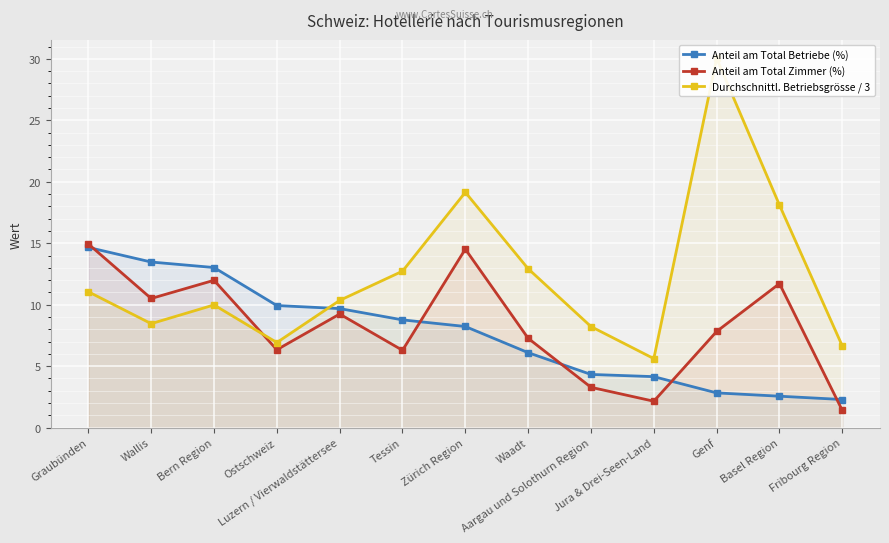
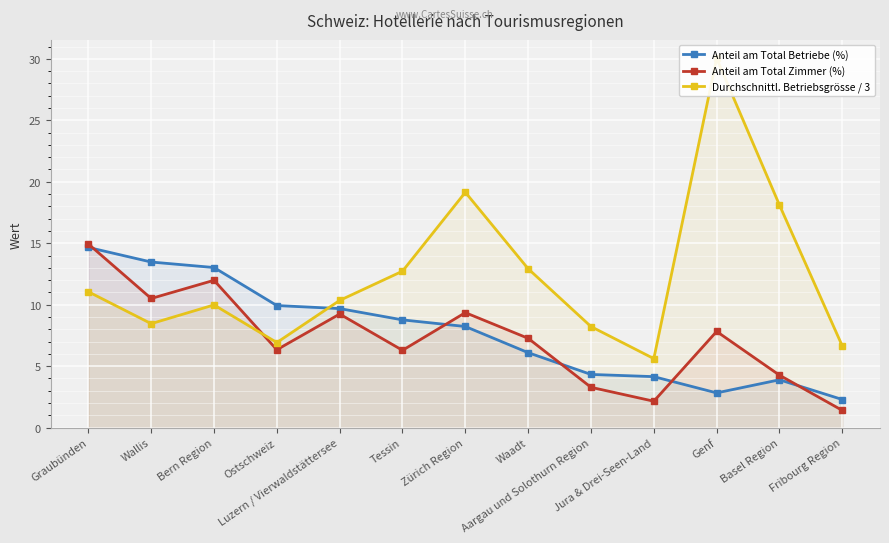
Anteil am Total Zimmer (%), Zürich Region: 14.5 -> 9.4
Anteil am Total Betriebe (%), Basel Region: 2.6 -> 3.9
Anteil am Total Zimmer (%), Basel Region: 11.7 -> 4.3
